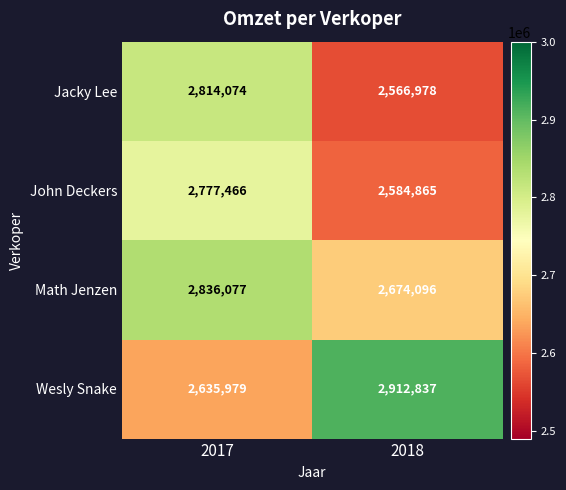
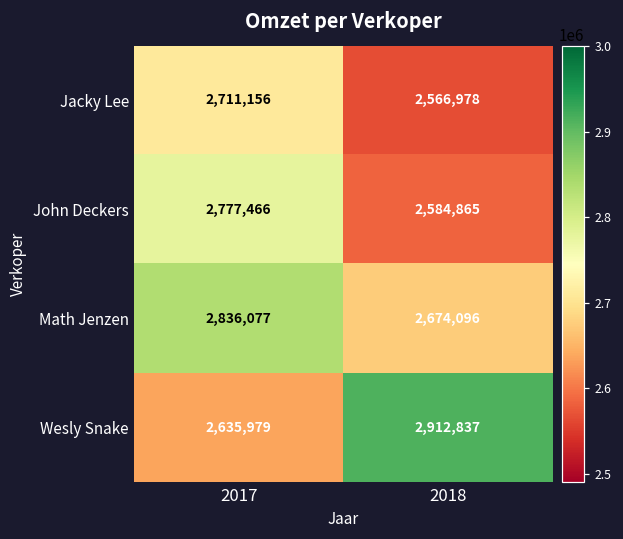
Jacky Lee, 2017: 2,814,074 -> 2,711,156
